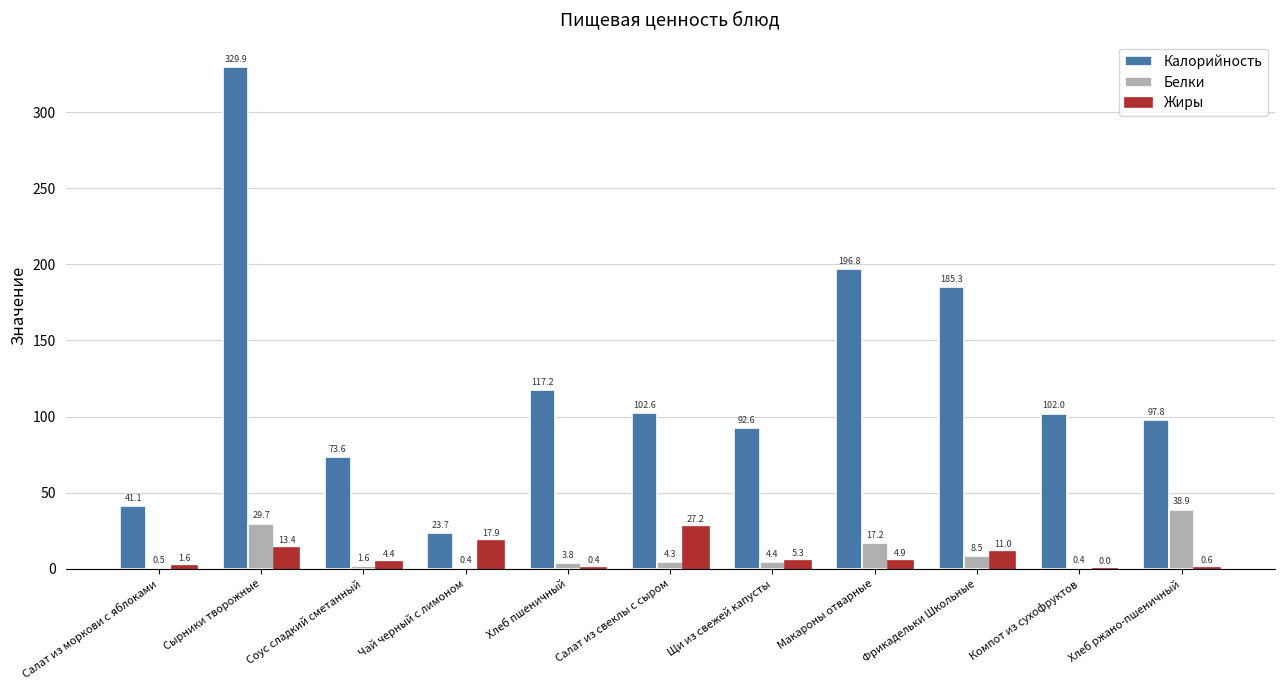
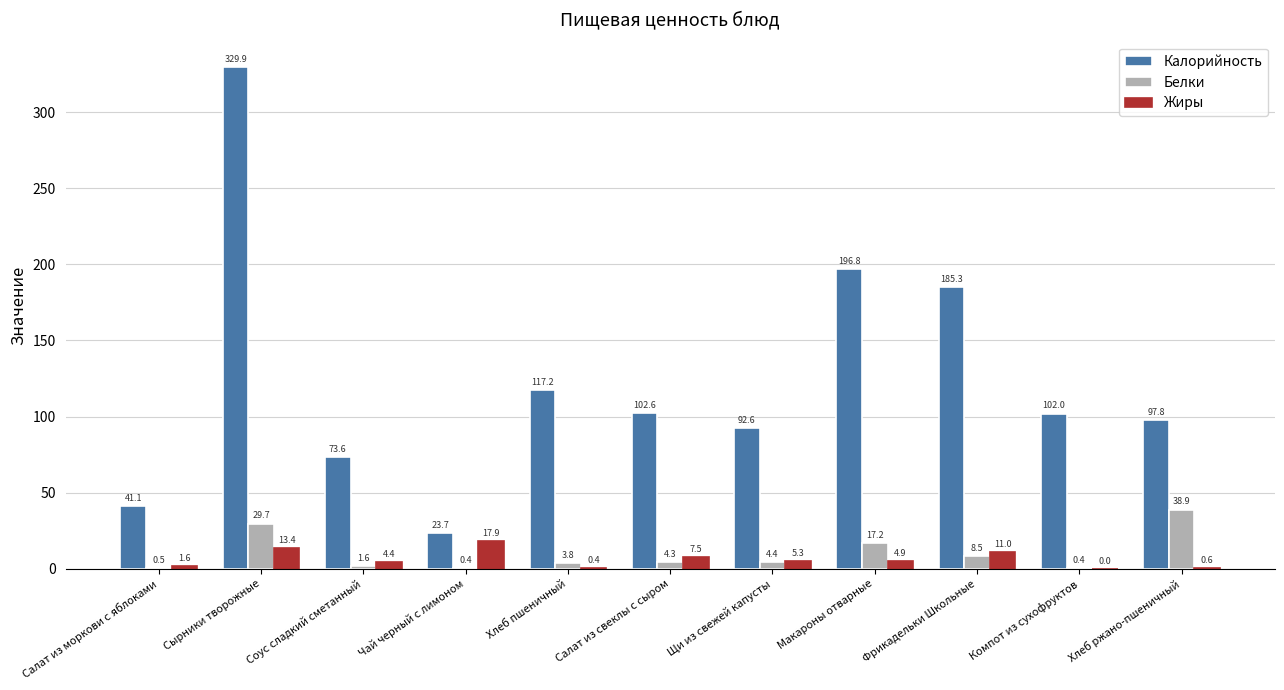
Жиры, Салат из свеклы с сыром: 27.2 -> 7.5
